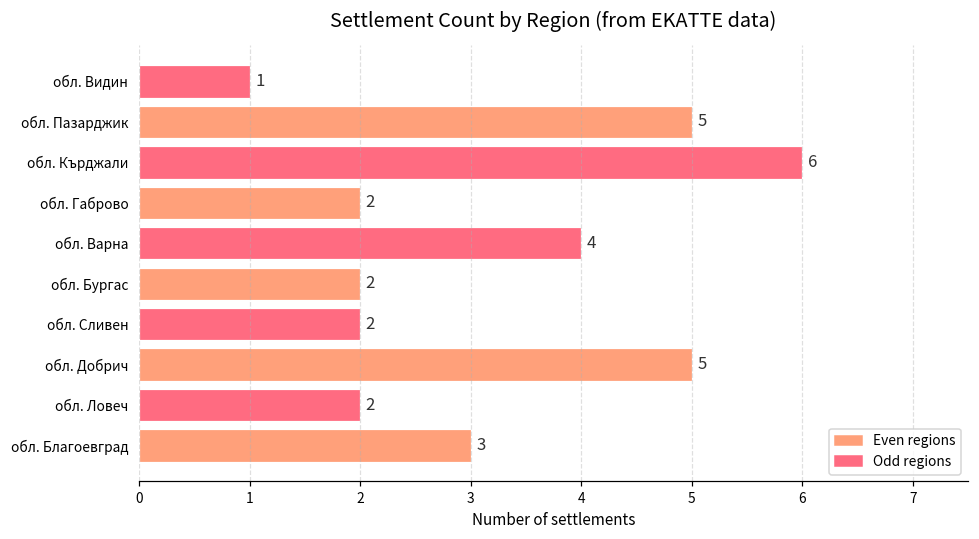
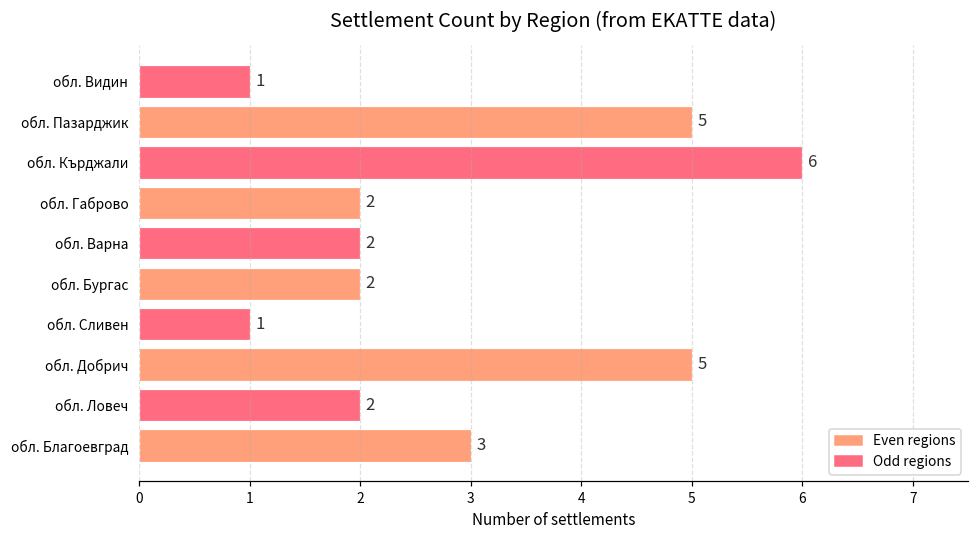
обл. Варна: 4 -> 2
обл. Сливен: 2 -> 1
